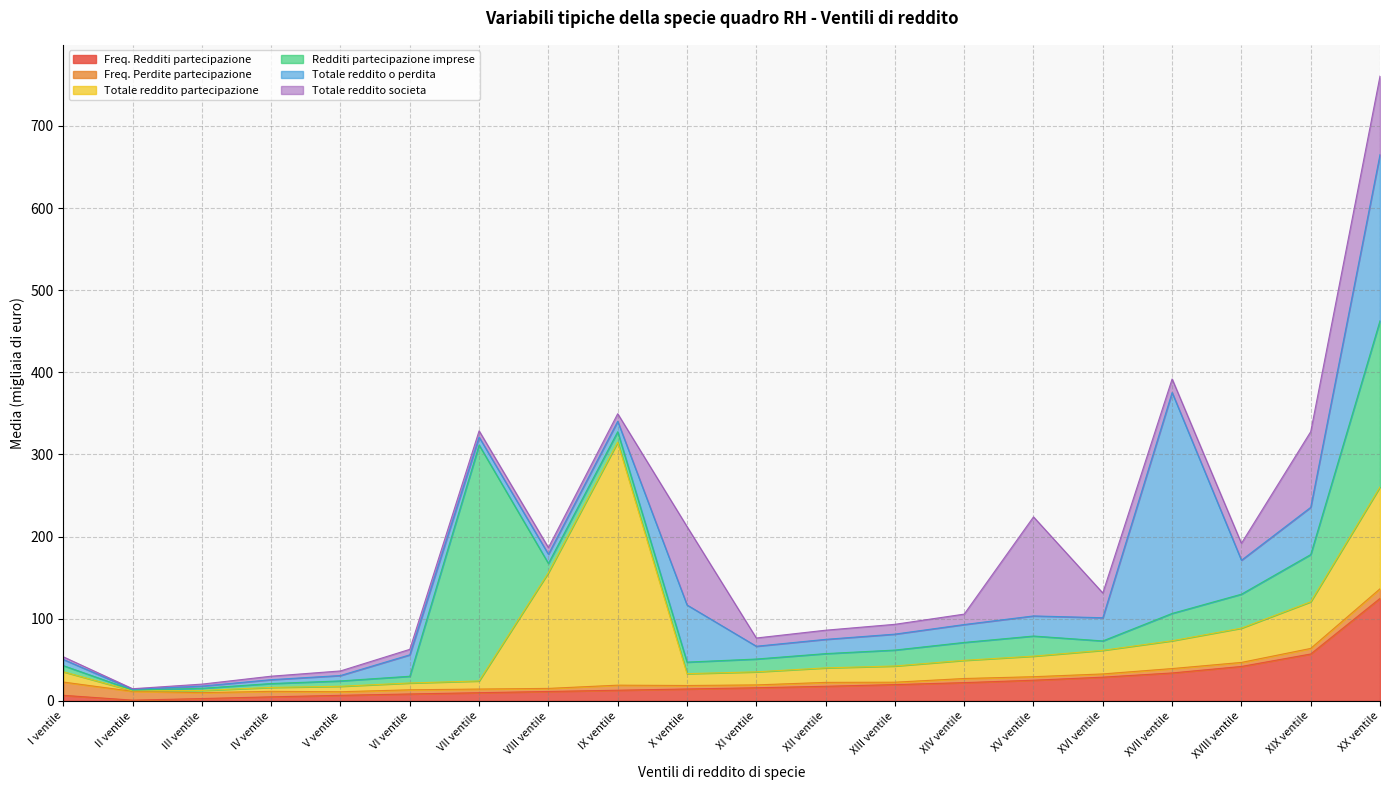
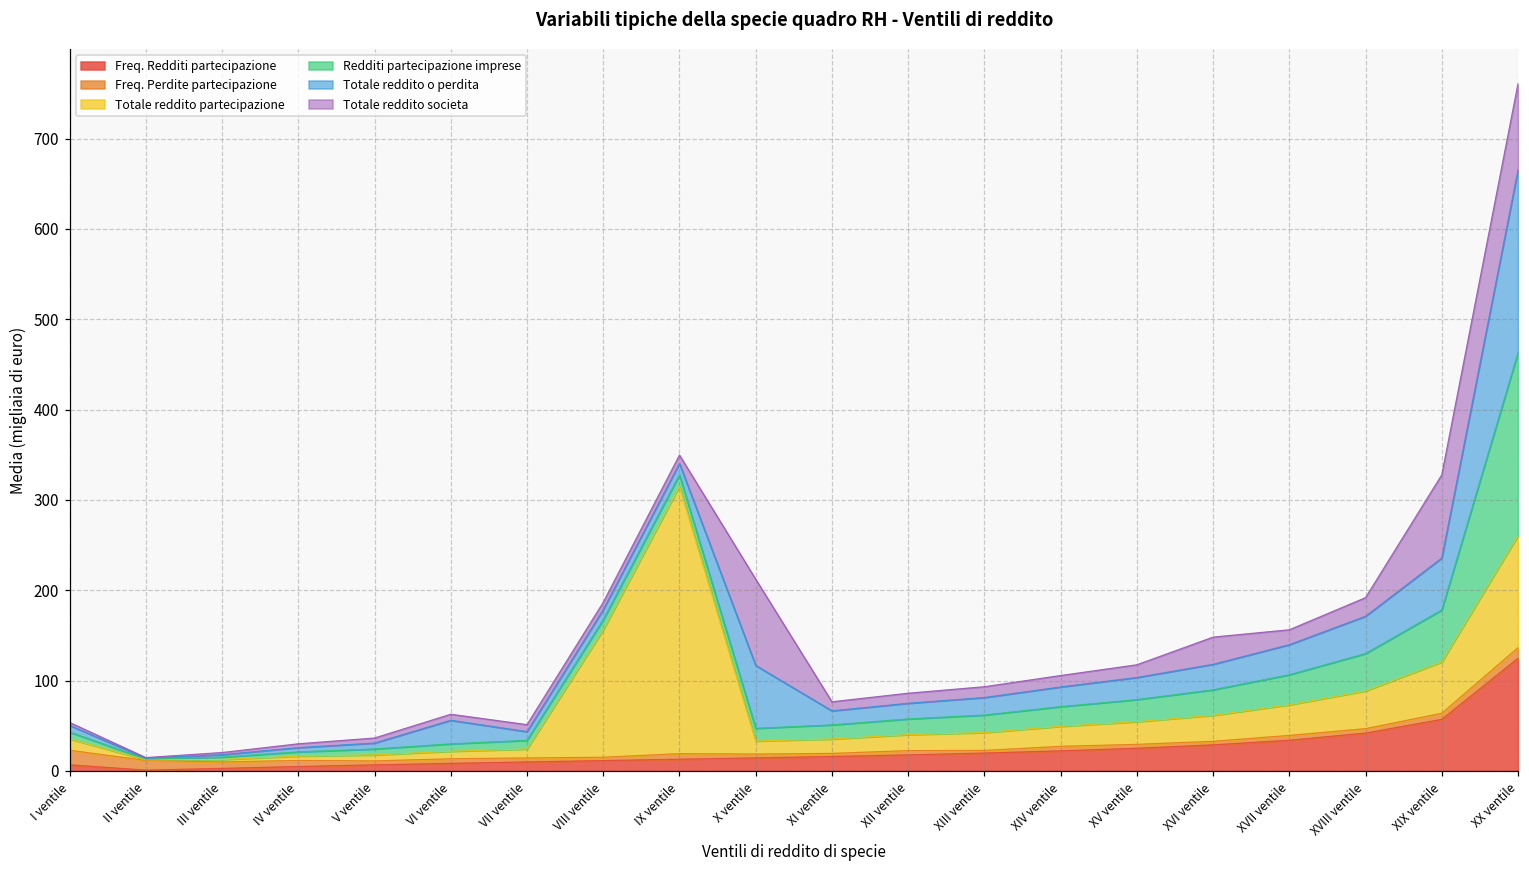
Redditi partecipazione imprese, VII ventile: 290 -> 10
Totale reddito societa, XV ventile: 120 -> 10
Redditi partecipazione imprese, XVI ventile: 10 -> 30
Totale reddito o perdita, XVII ventile: 270 -> 30
